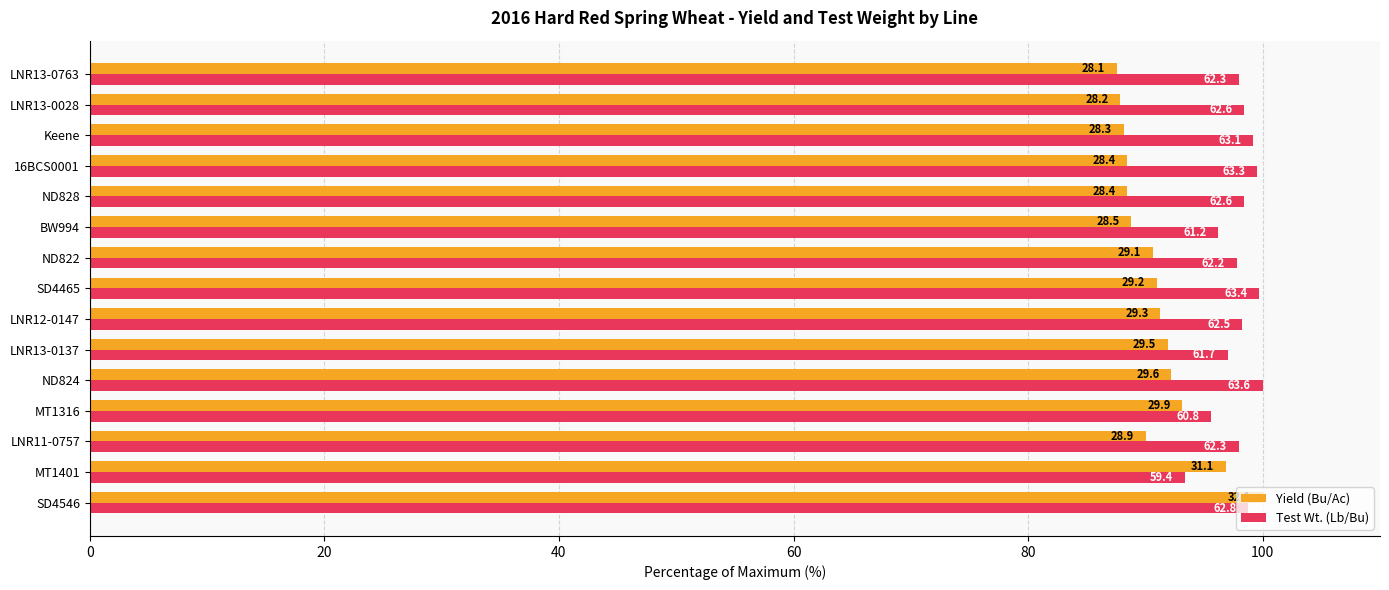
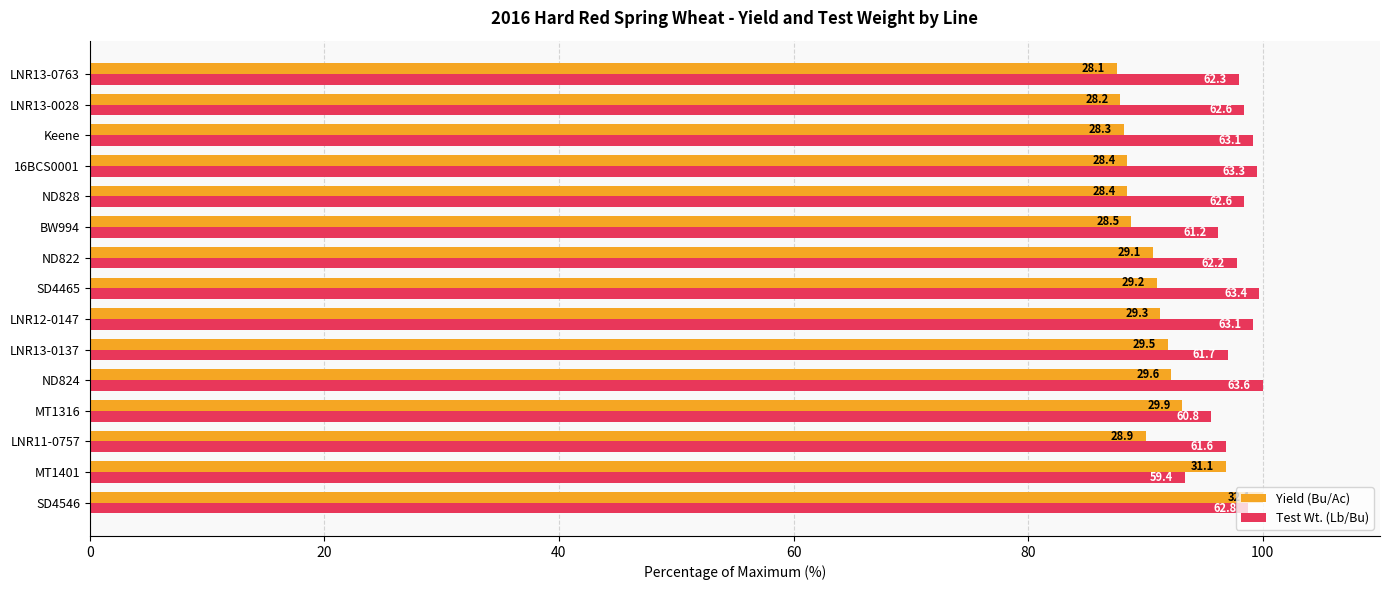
Test Wt. (Lb/Bu), LNR12-0147: 62.5 -> 63.1
Test Wt. (Lb/Bu), LNR11-0757: 62.3 -> 61.6
